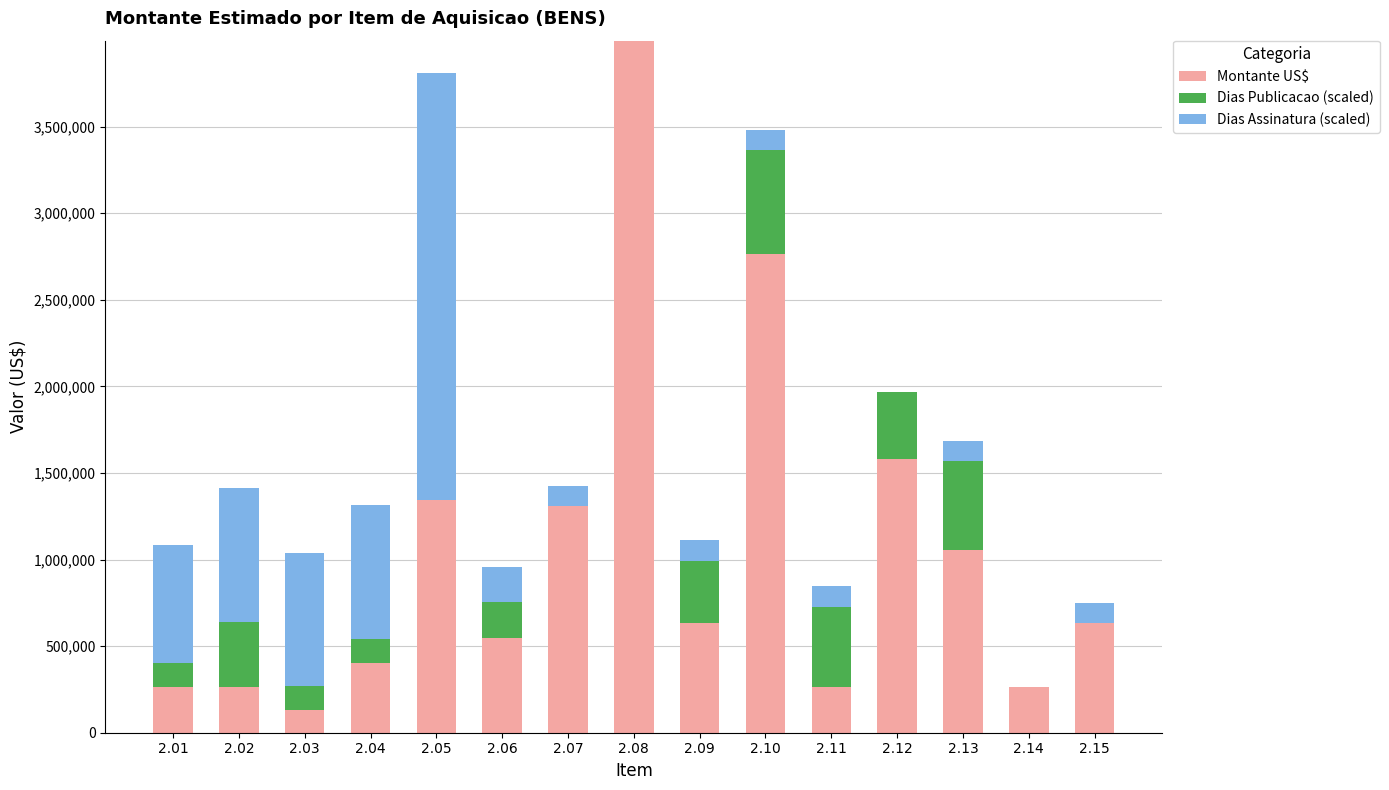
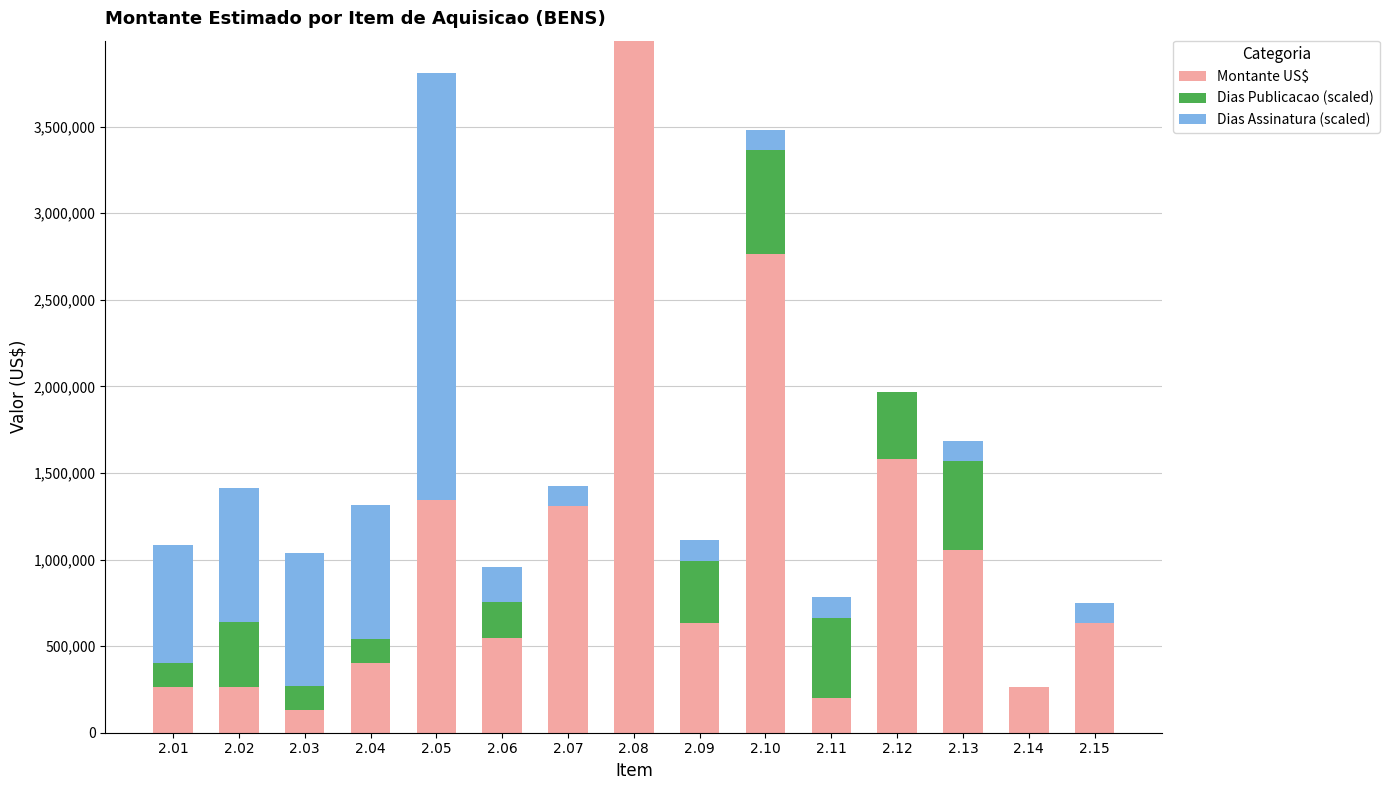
Montante US$, 2.11: 260,000 -> 200,000
